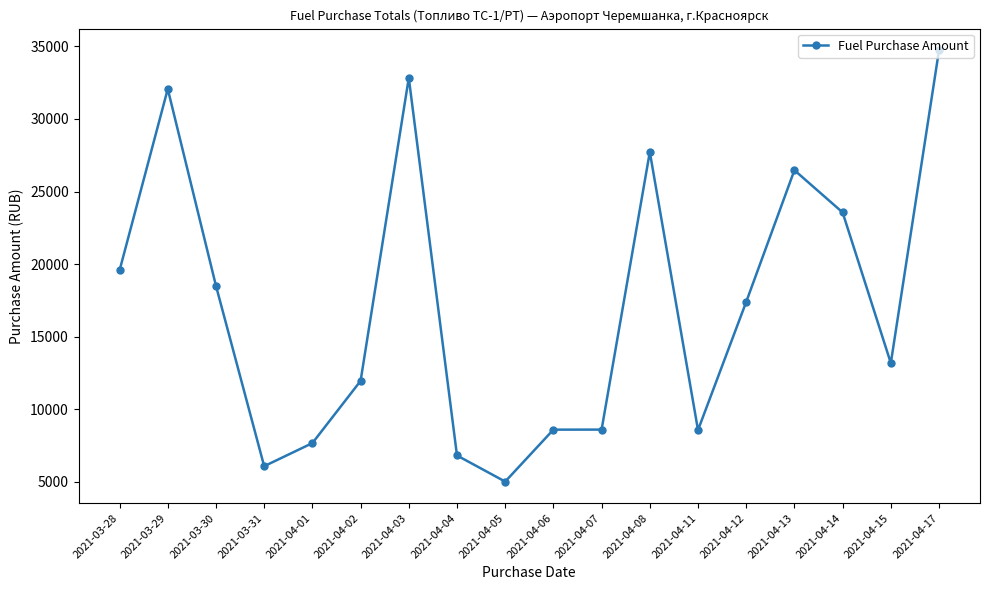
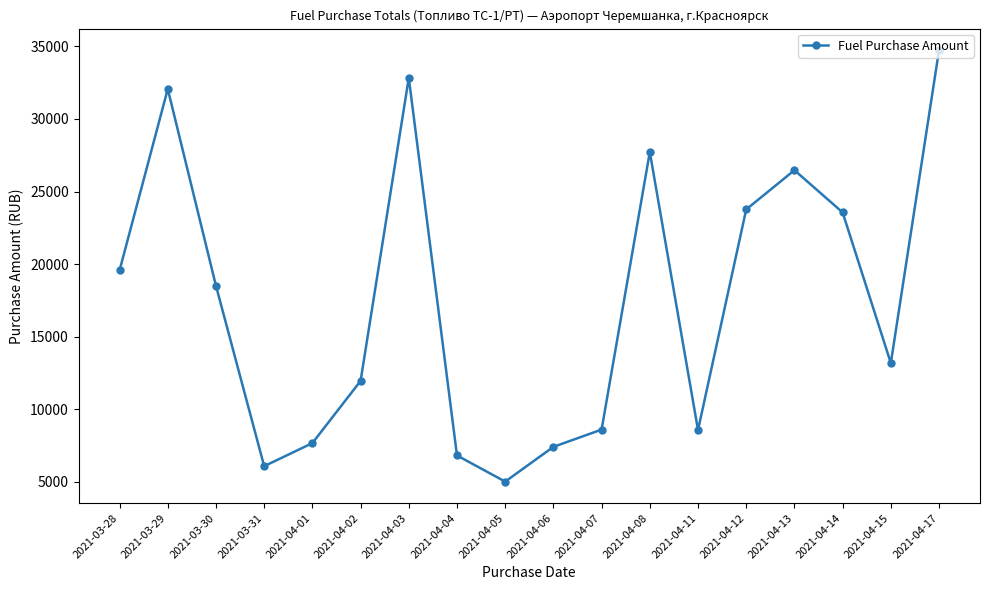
2021-04-06: 8600 -> 7400
2021-04-12: 17400 -> 23800
